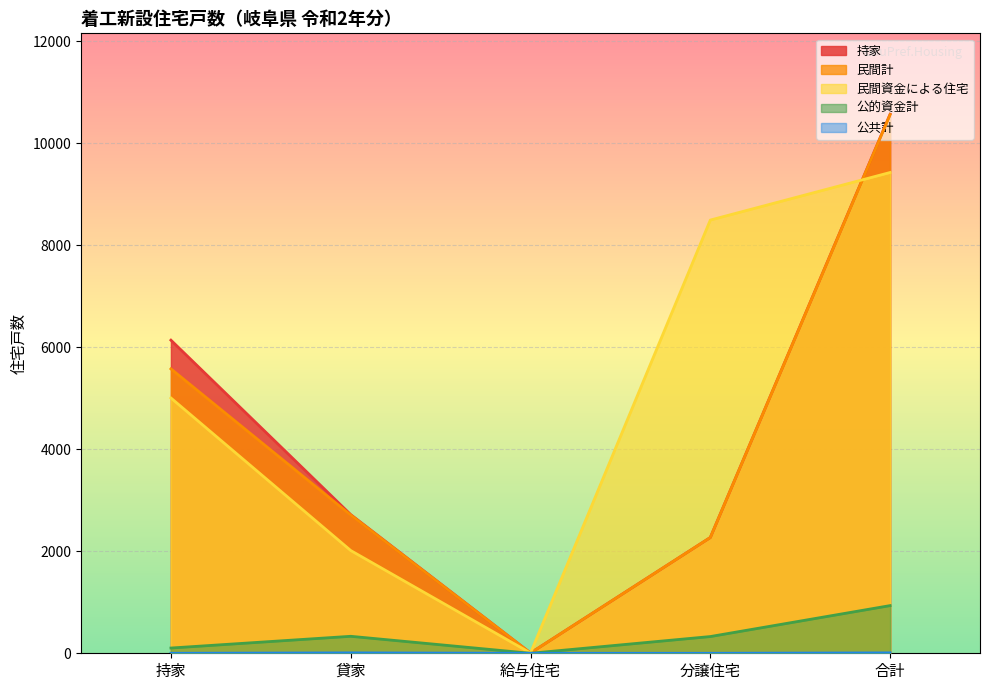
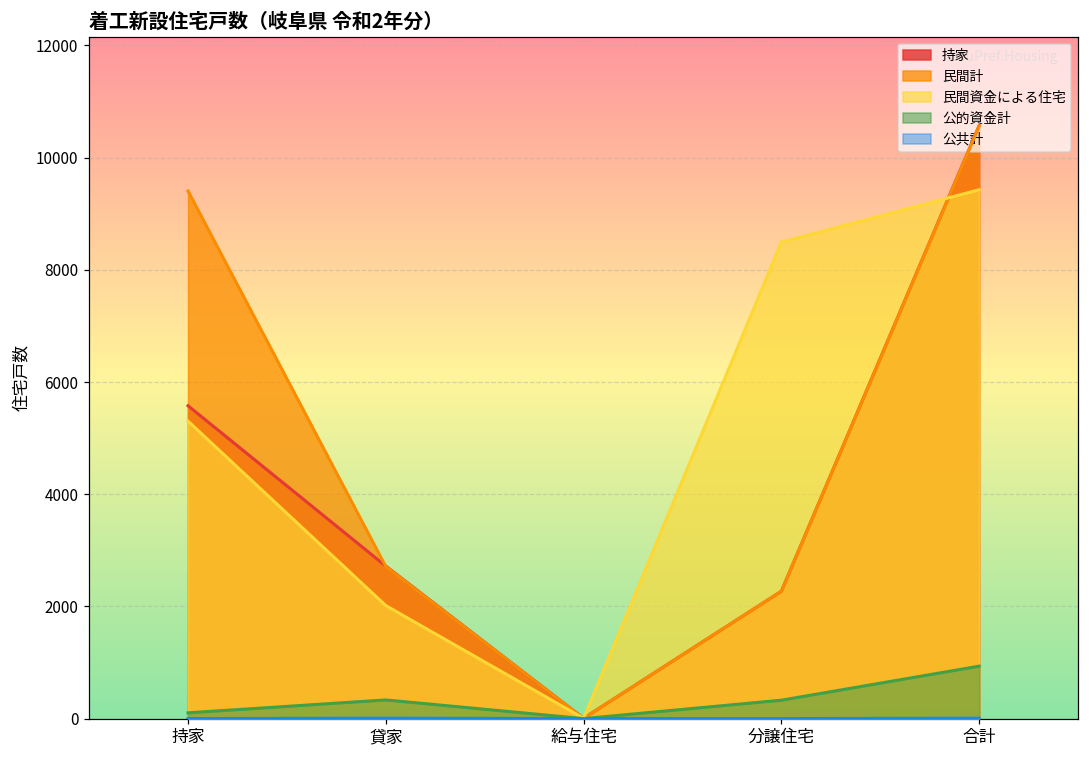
持家, 持家: 6100 -> 5600
民間計, 持家: 5600 -> 9400
民間資金による住宅, 持家: 5000 -> 5300
